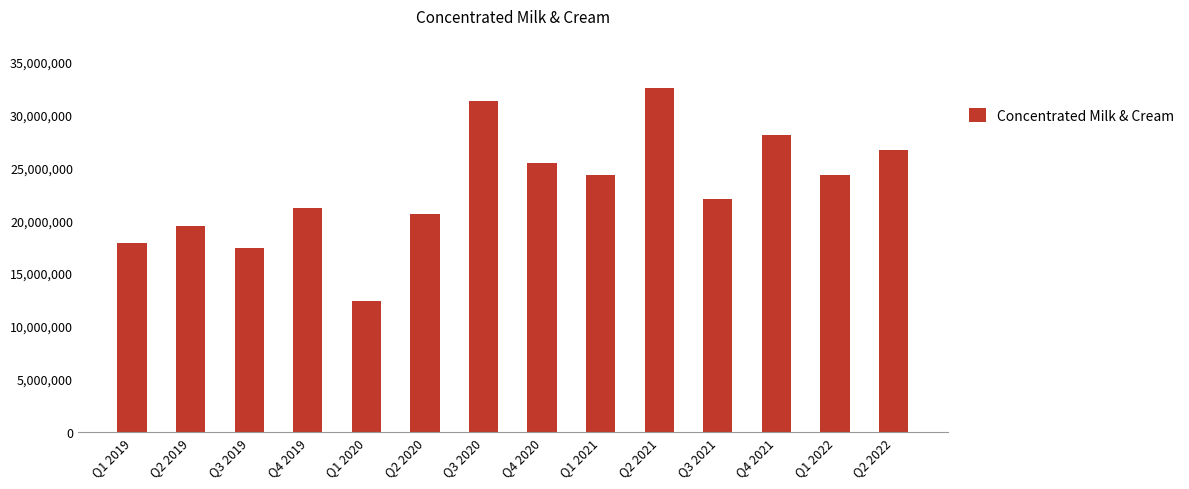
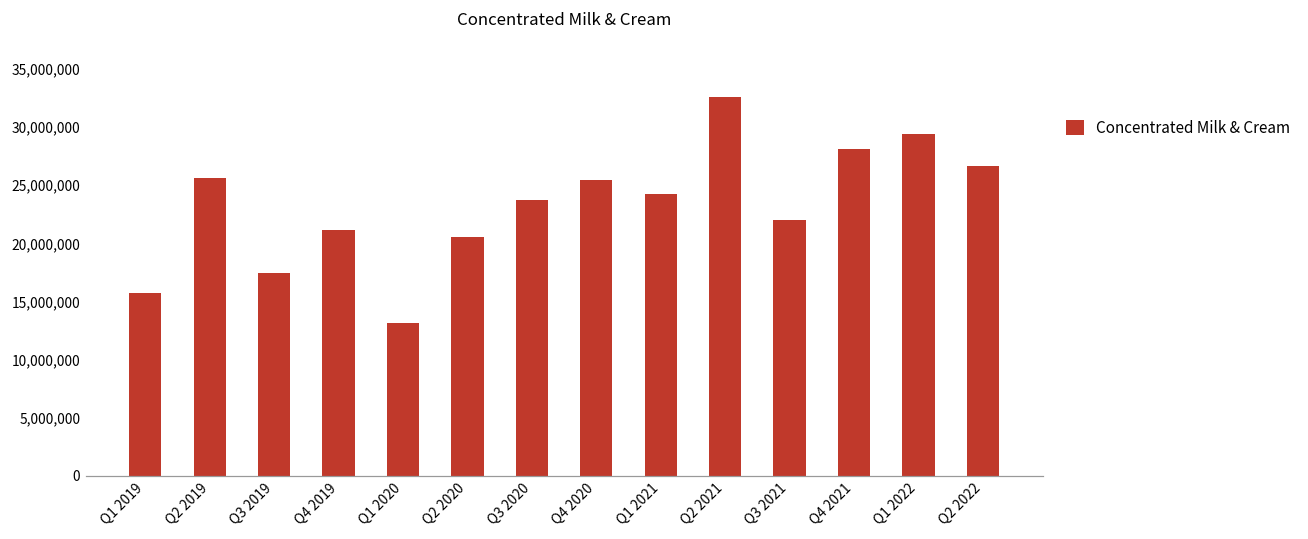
Q1 2019: 17,900,000 -> 15,700,000
Q2 2019: 19,500,000 -> 25,600,000
Q1 2020: 12,400,000 -> 13,200,000
Q3 2020: 31,200,000 -> 23,700,000
Q1 2022: 24,300,000 -> 29,400,000
